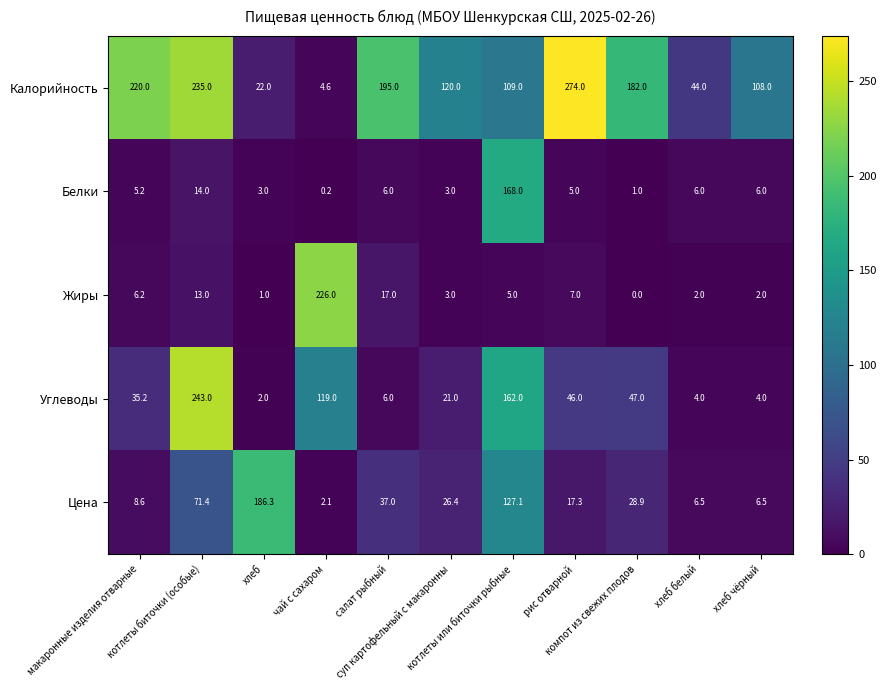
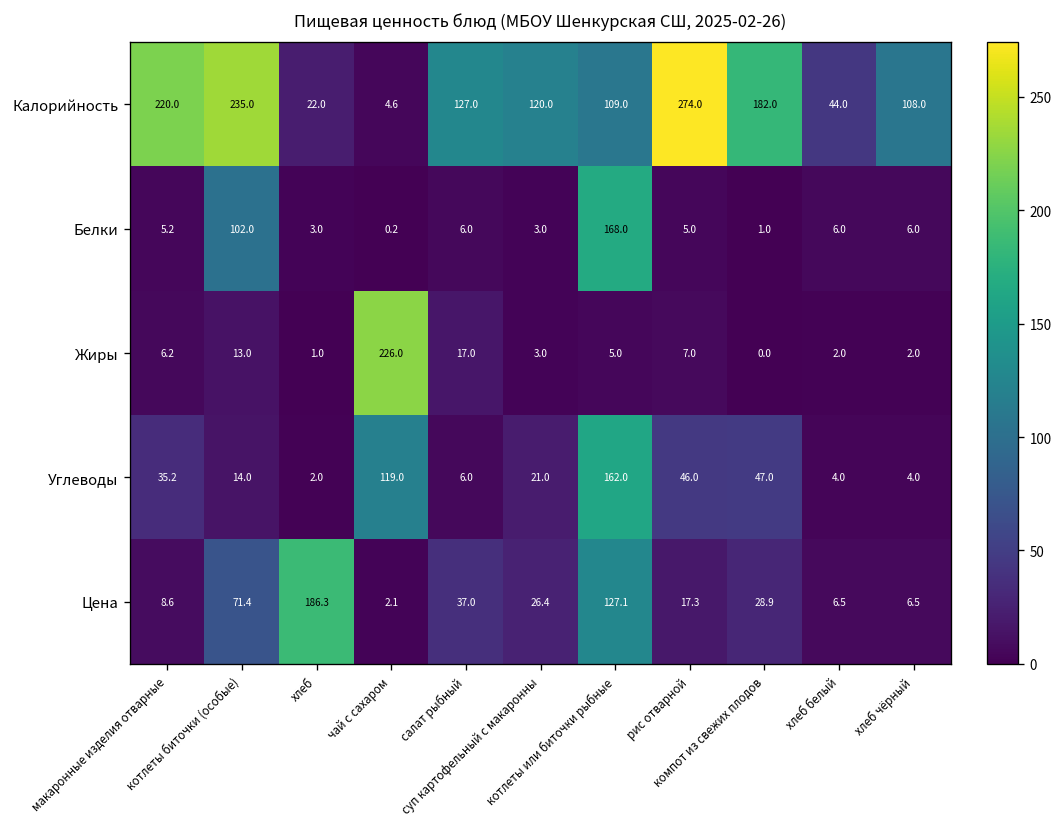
Калорийность, салат рыбный: 195.0 -> 127.0
Белки, котлеты биточки (особые): 14.0 -> 102.0
Углеводы, котлеты биточки (особые): 243.0 -> 14.0
